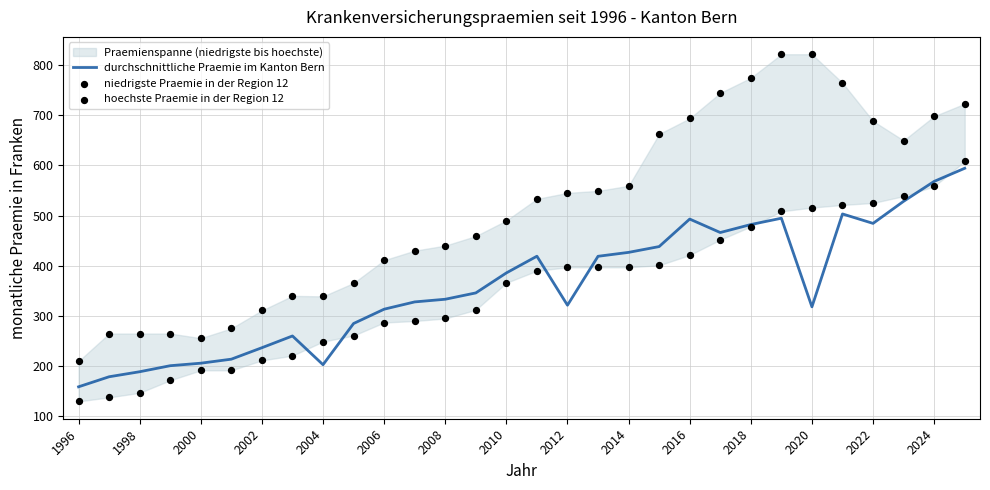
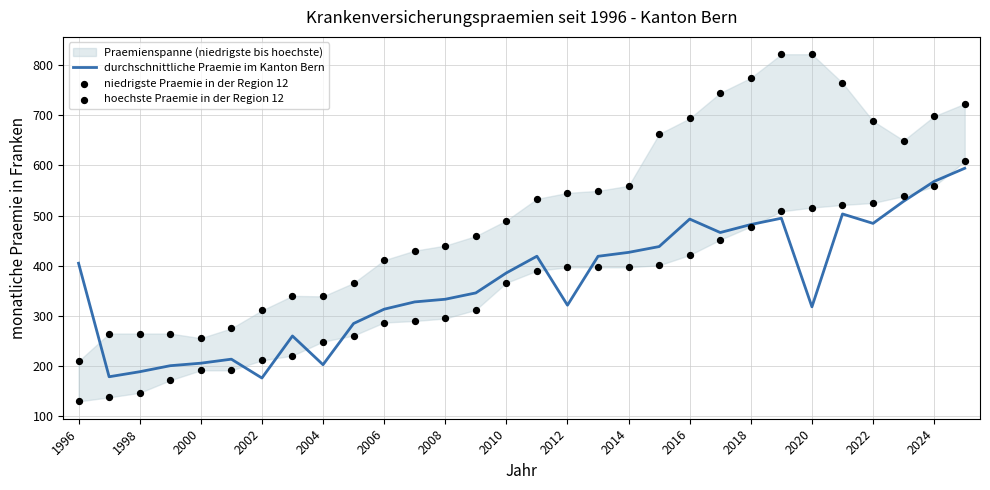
durchschnittliche Praemie im Kanton Bern, 1996: 160 -> 410
durchschnittliche Praemie im Kanton Bern, 2002: 240 -> 180
